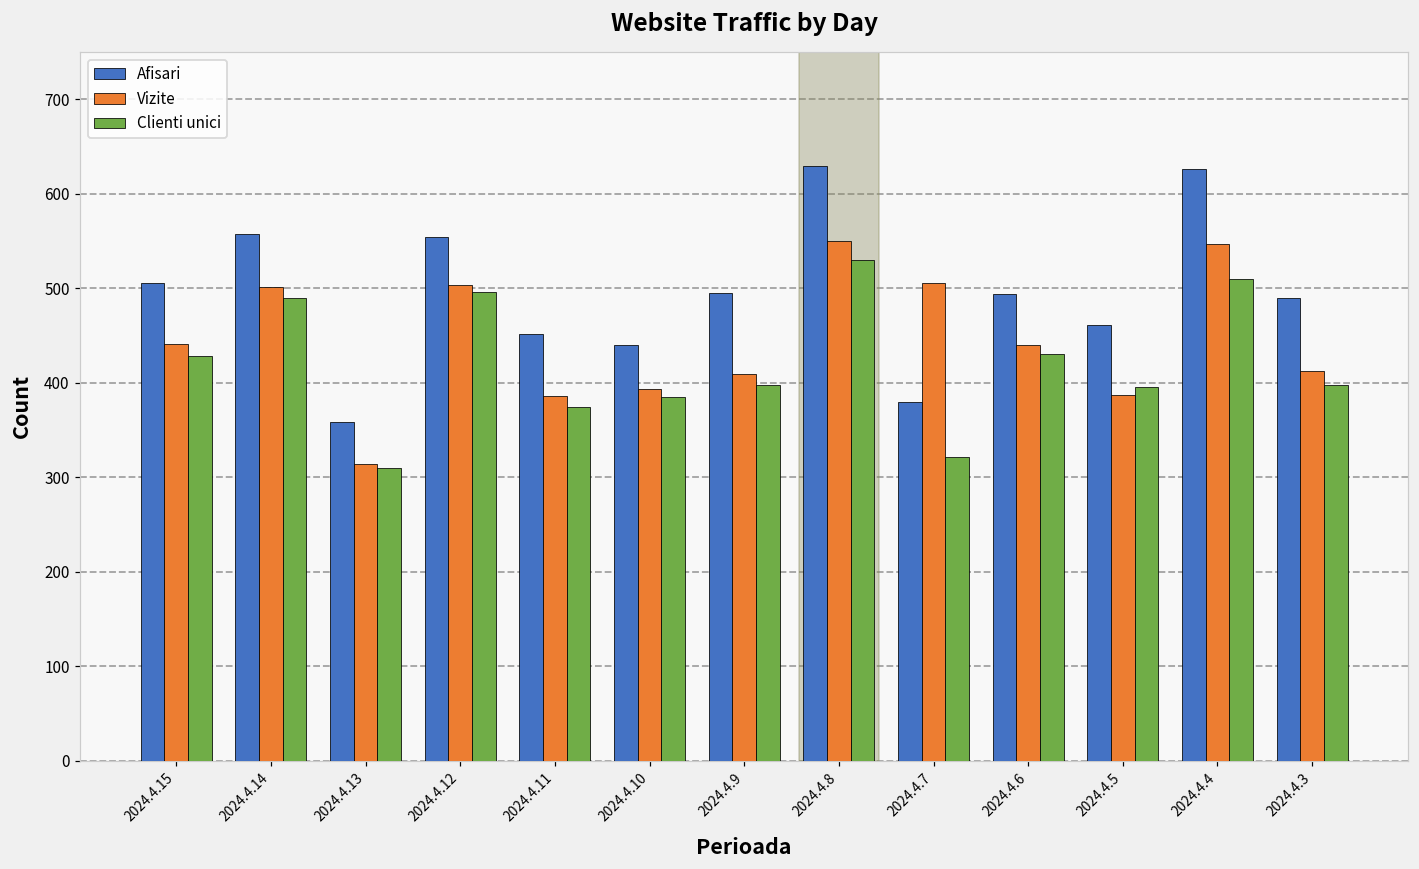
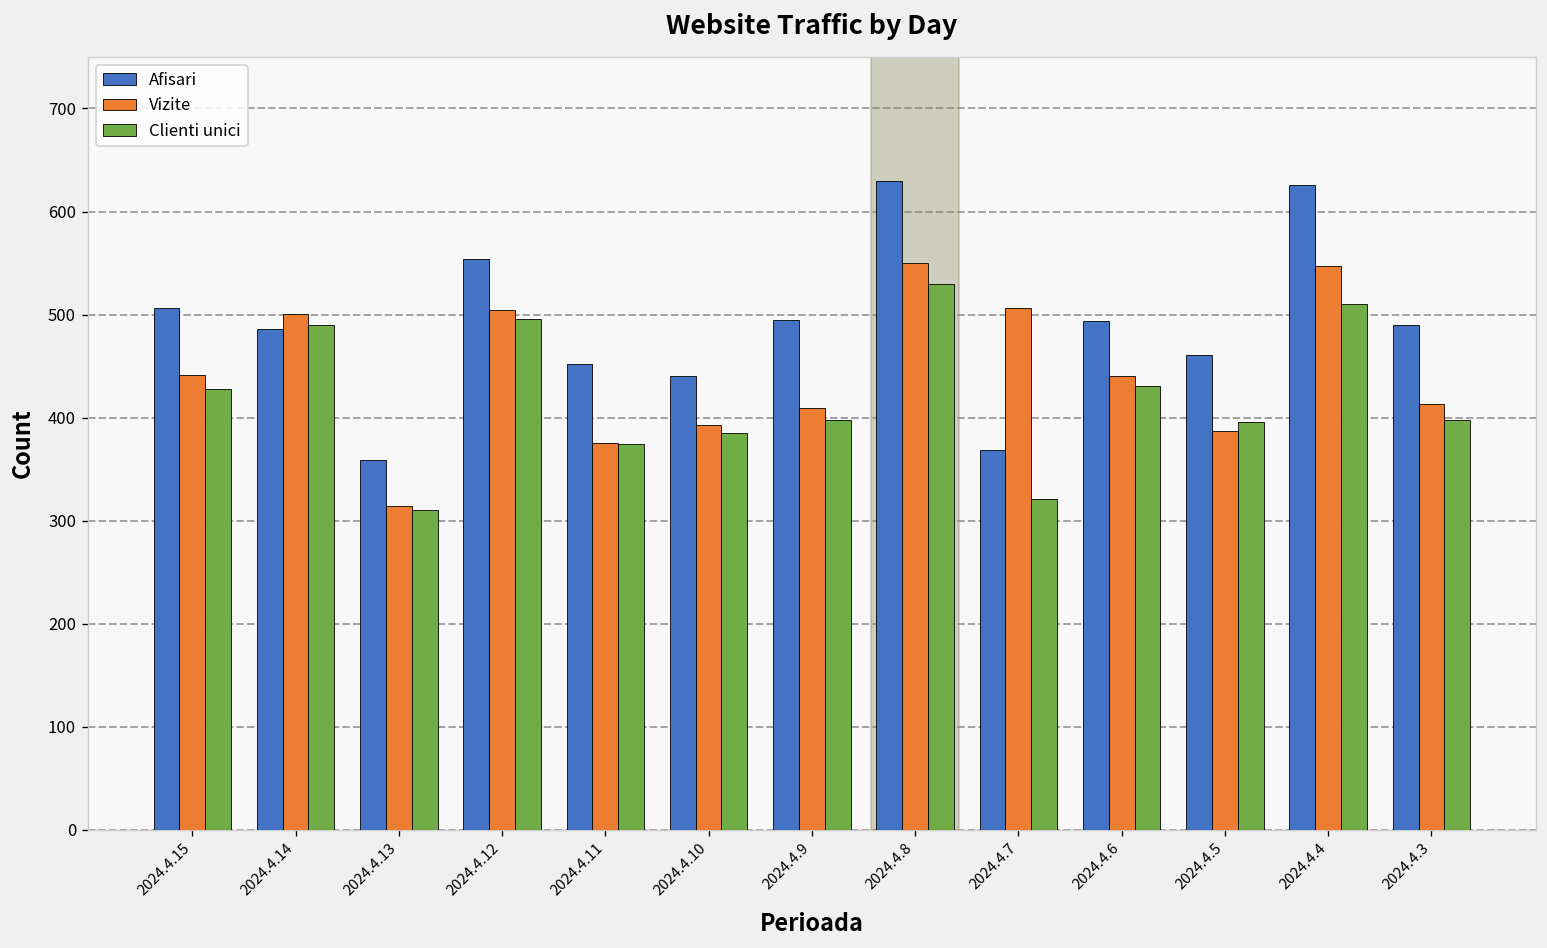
Afisari, 2024.4.14: 560 -> 490
Vizite, 2024.4.11: 390 -> 380
Afisari, 2024.4.7: 380 -> 370
